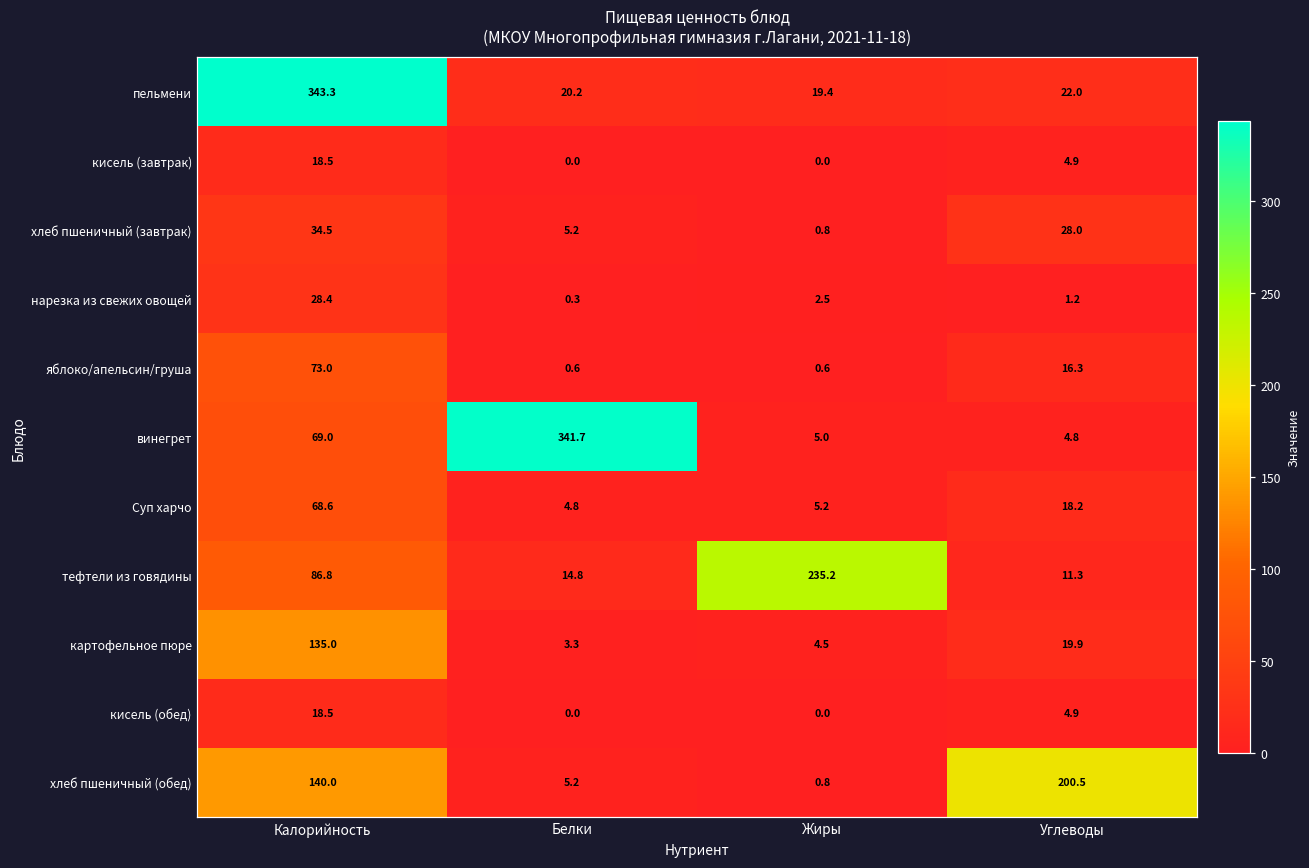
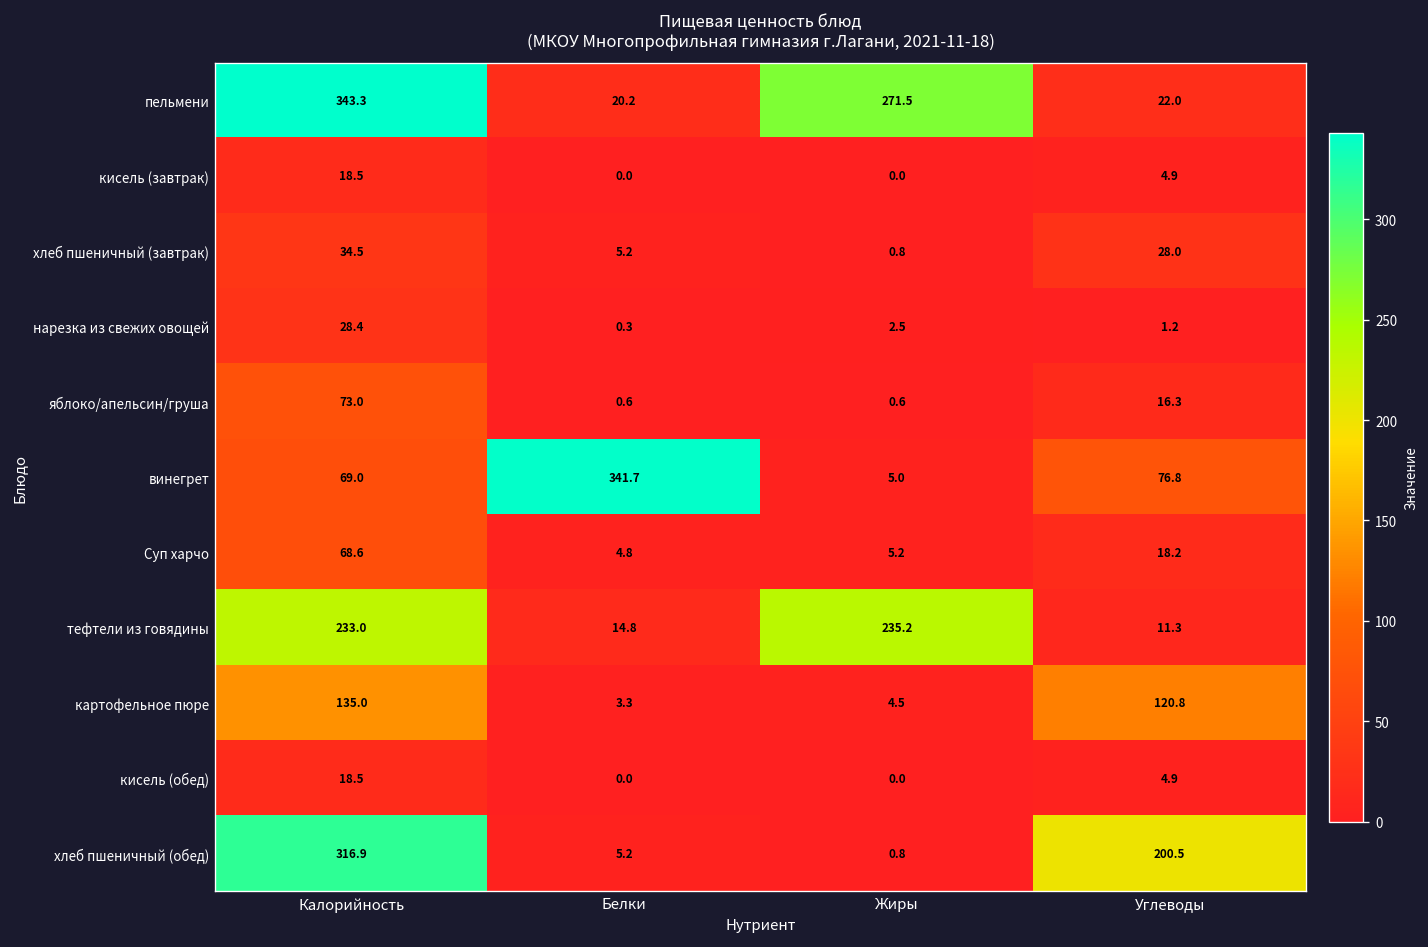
пельмени, Жиры: 19.4 -> 271.5
винегрет, Углеводы: 4.8 -> 76.8
тефтели из говядины, Калорийность: 86.8 -> 233.0
картофельное пюре, Углеводы: 19.9 -> 120.8
хлеб пшеничный (обед), Калорийность: 140.0 -> 316.9
